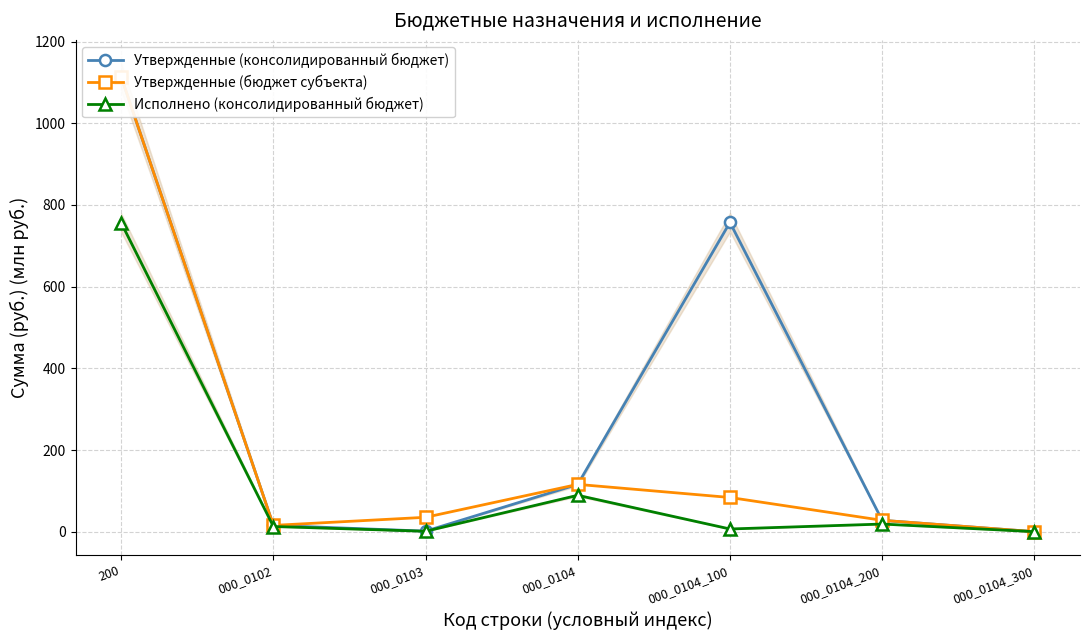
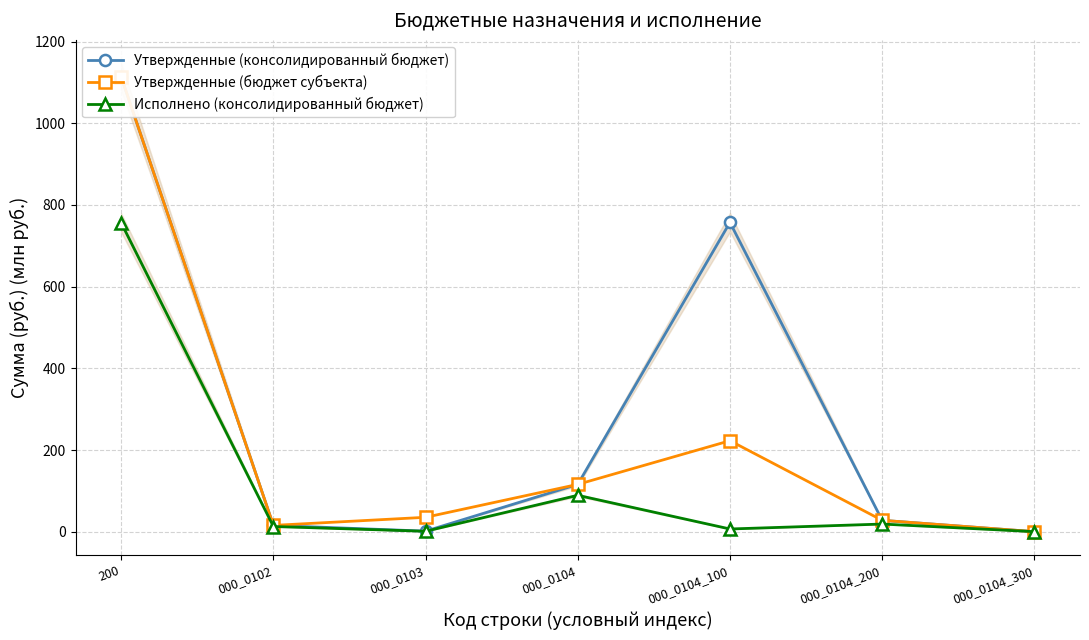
Утвержденные (бюджет субъекта), 000_0104_100: 80 -> 220
